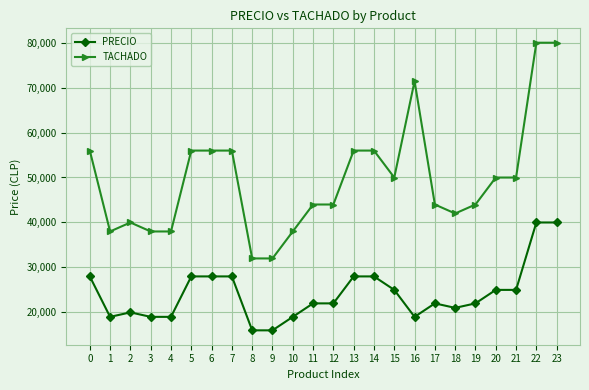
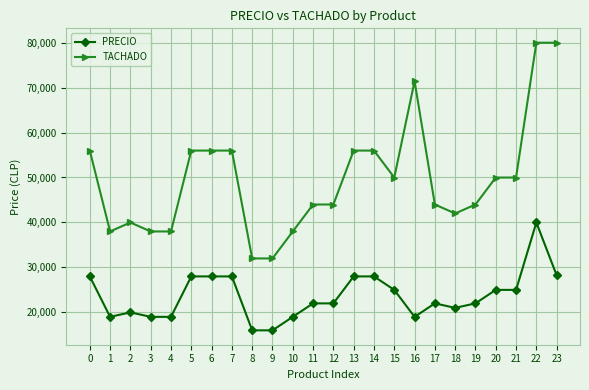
PRECIO, 23: 40,000 -> 28,000
